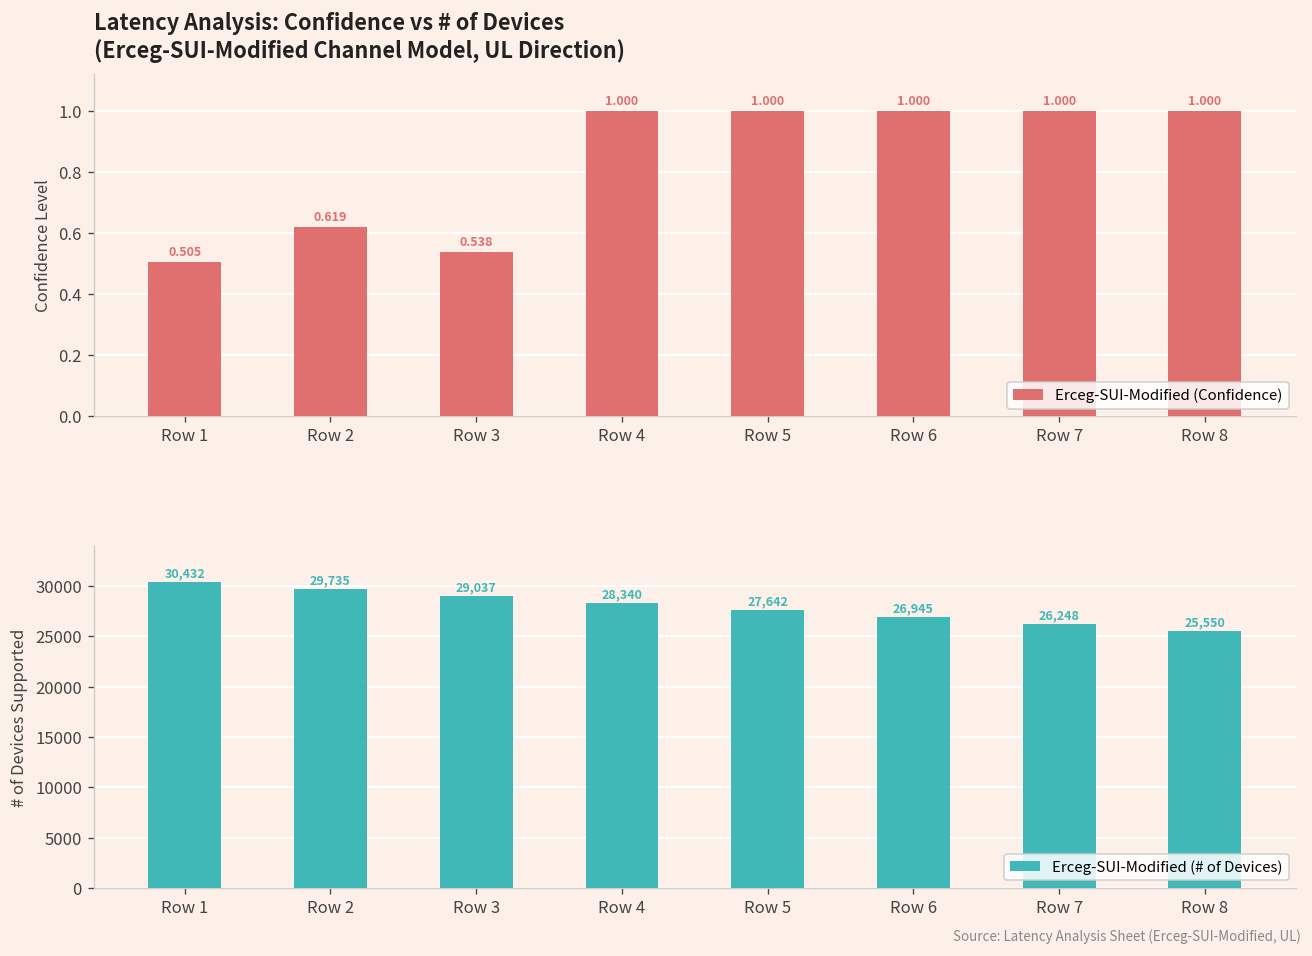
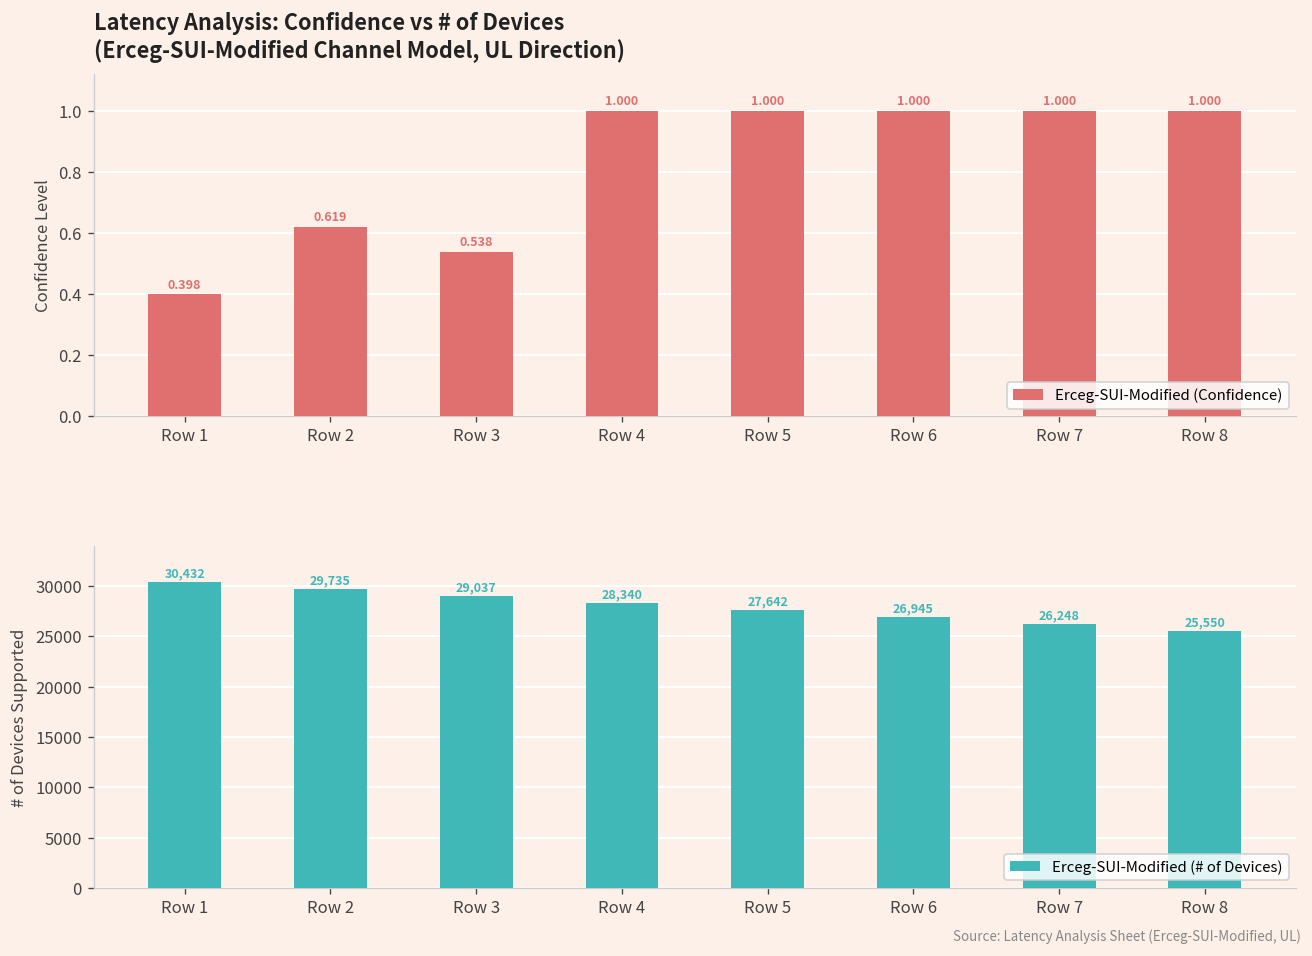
Latency Analysis: Confidence vs # of Devices (Erceg-SUI-Modified Channel Model, UL Direction), Row 1: 0.505 -> 0.398
